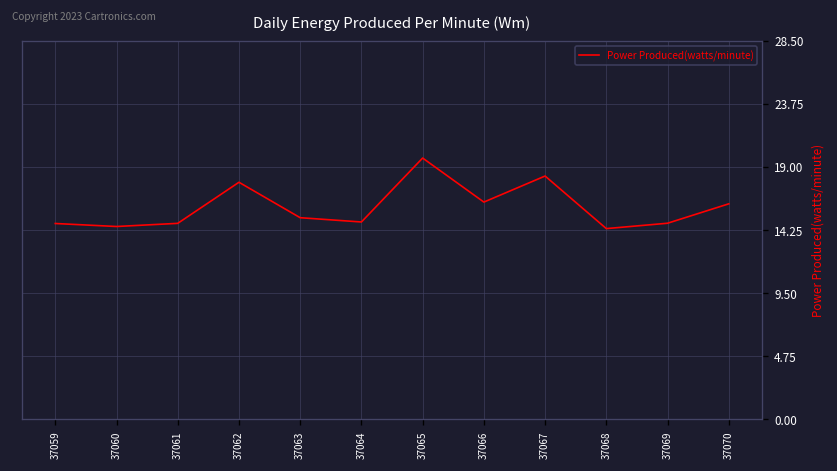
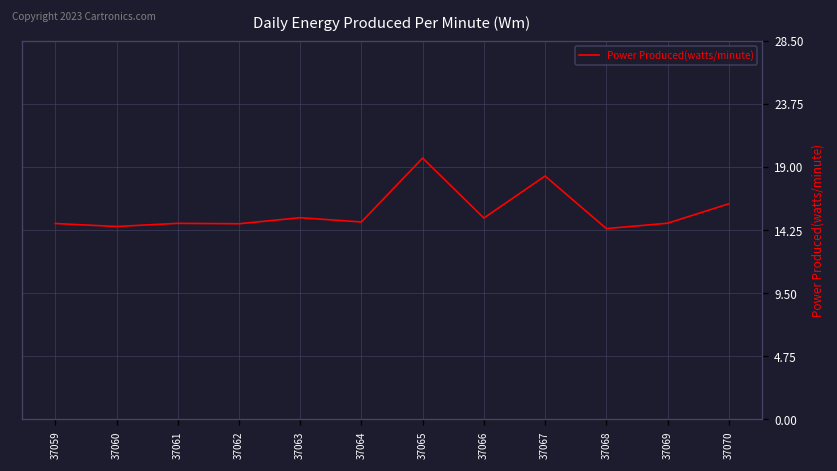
37062: 17.8 -> 14.7
37066: 16.3 -> 15.1
